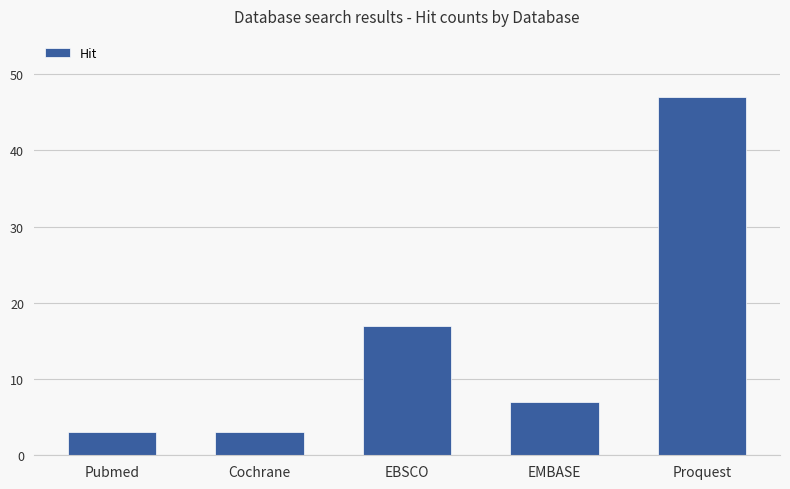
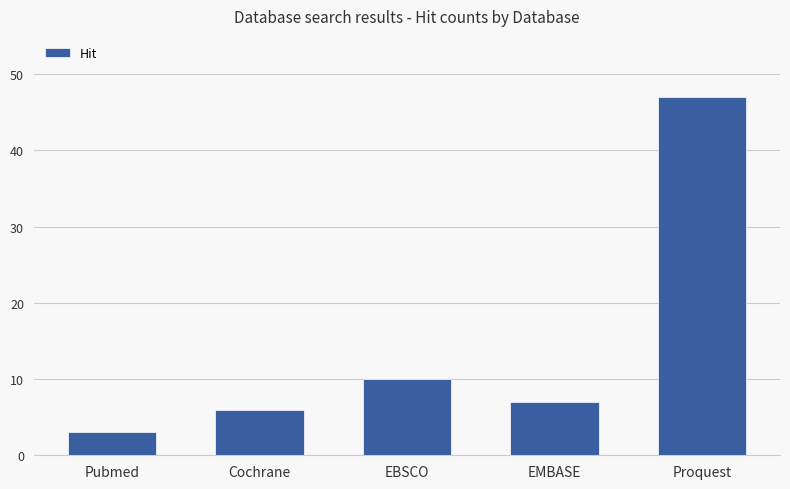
Cochrane: 3 -> 6
EBSCO: 17 -> 10
